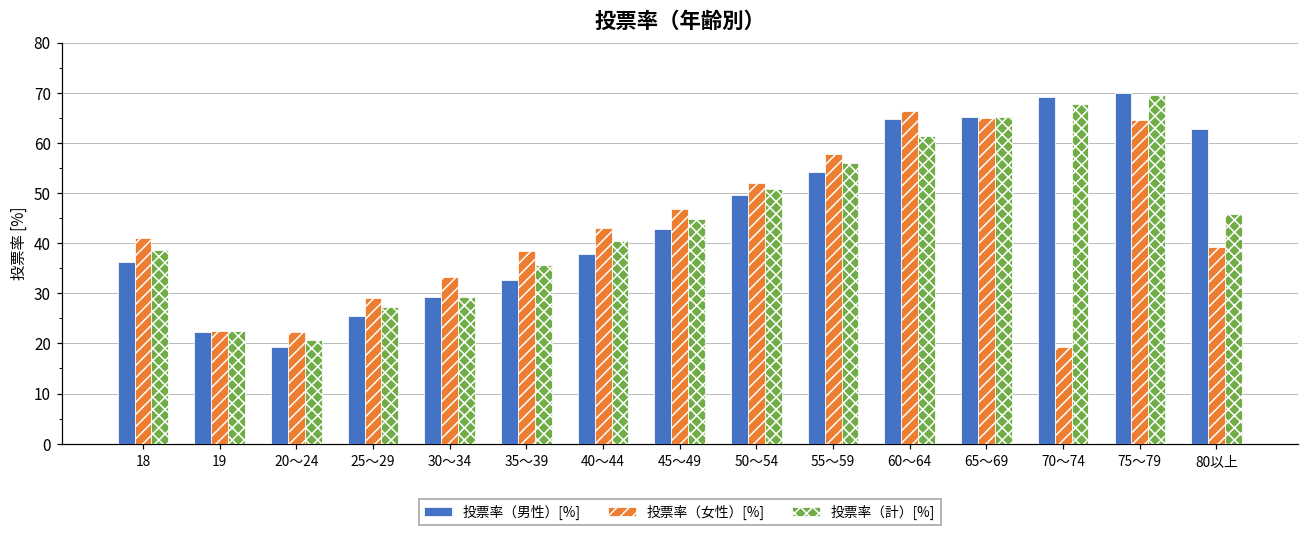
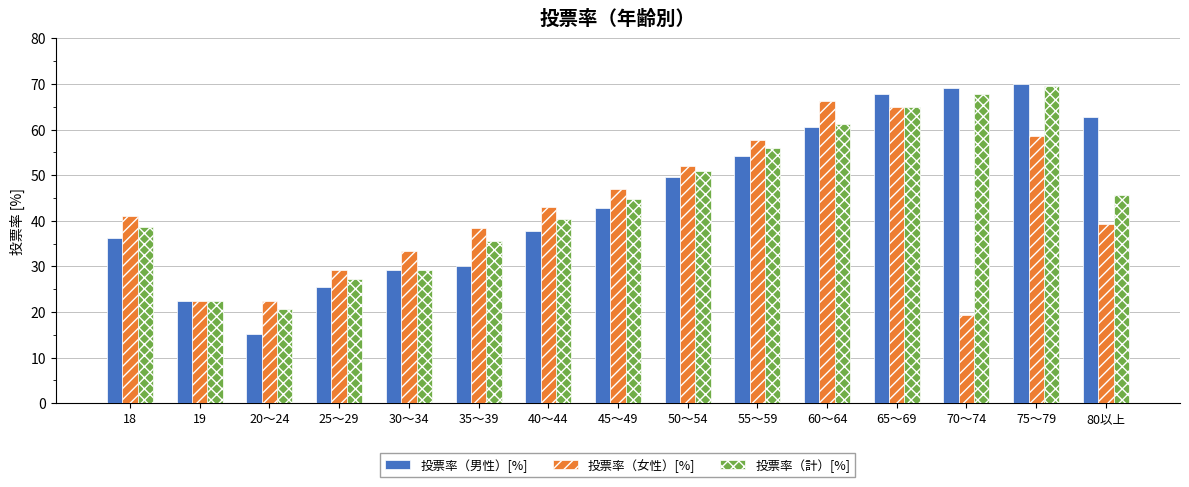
投票率（男性）[%], 20～24: 19 -> 15
投票率（男性）[%], 35～39: 33 -> 30
投票率（男性）[%], 60～64: 65 -> 61
投票率（男性）[%], 65～69: 65 -> 68
投票率（女性）[%], 75～79: 65 -> 59
